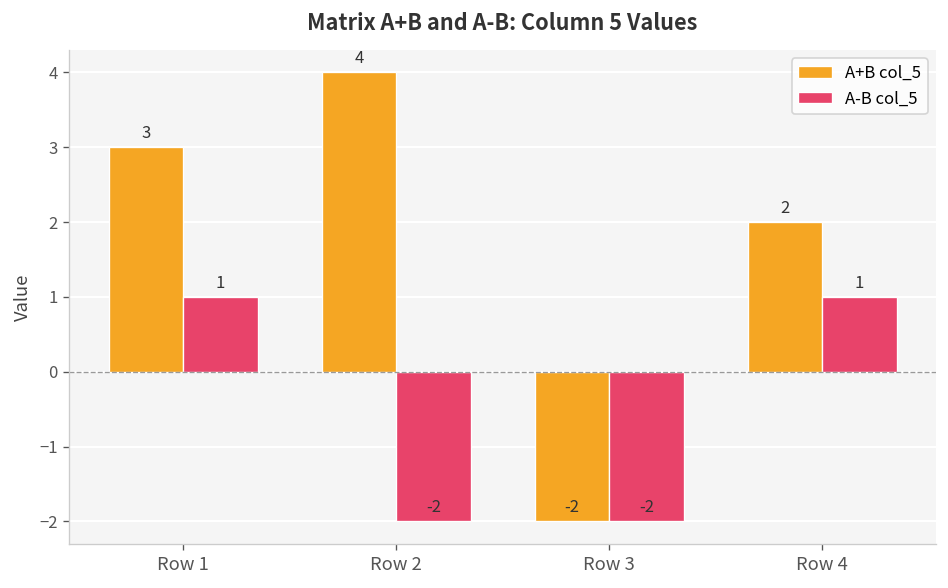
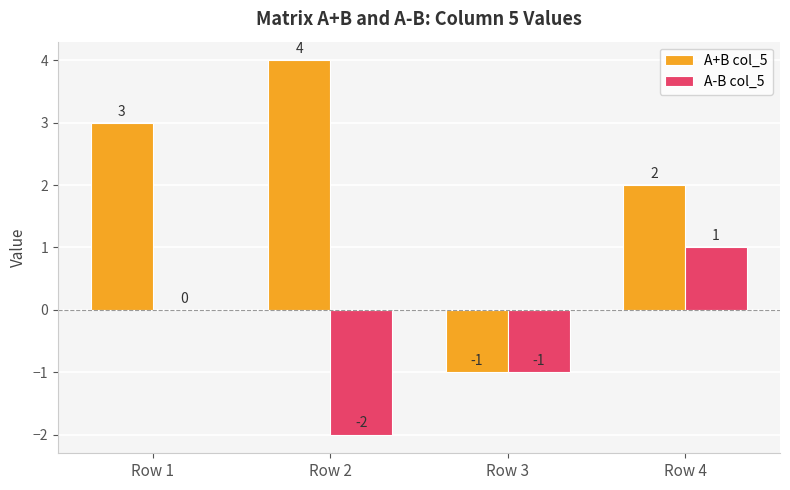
A-B col_5, Row 1: 1 -> 0
A+B col_5, Row 3: -2 -> -1
A-B col_5, Row 3: -2 -> -1
